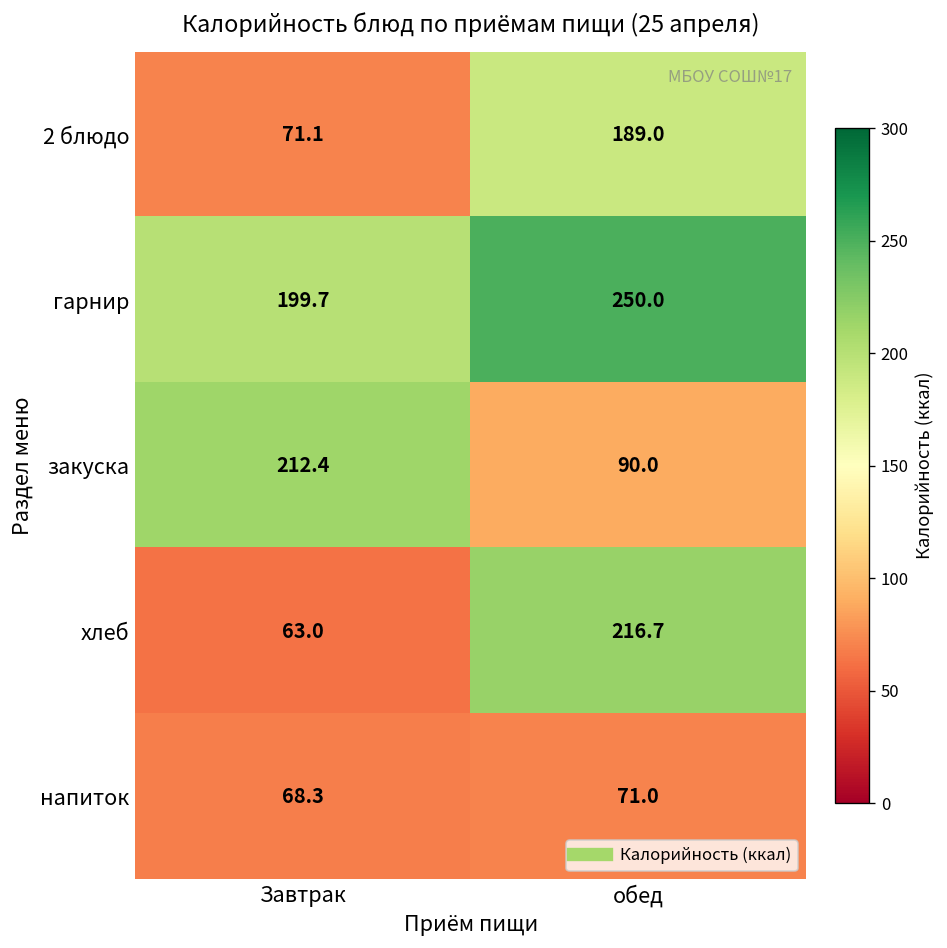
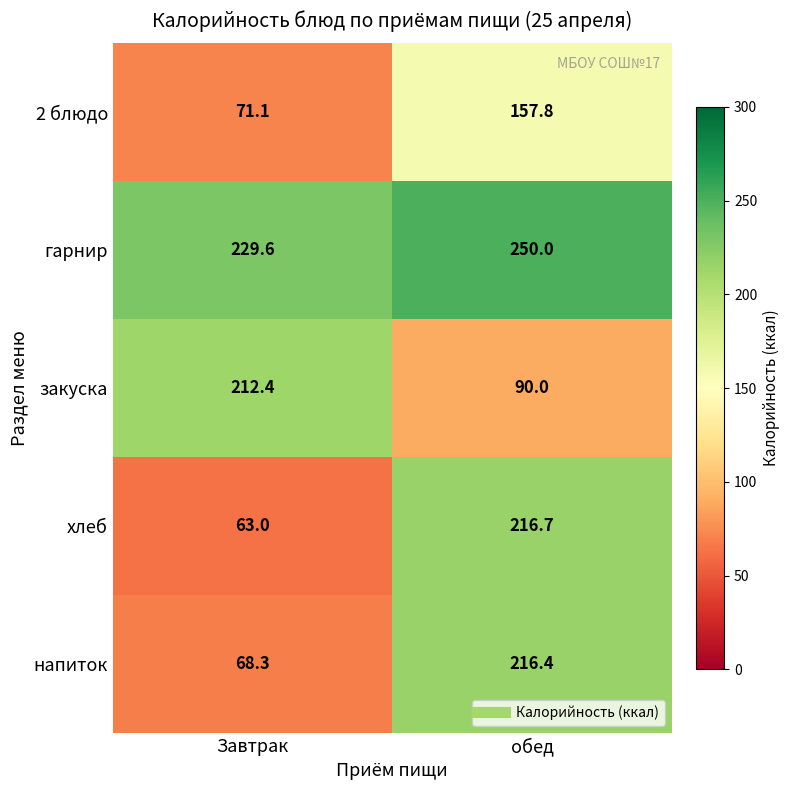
2 блюдо, обед: 189.0 -> 157.8
гарнир, Завтрак: 199.7 -> 229.6
напиток, обед: 71.0 -> 216.4
